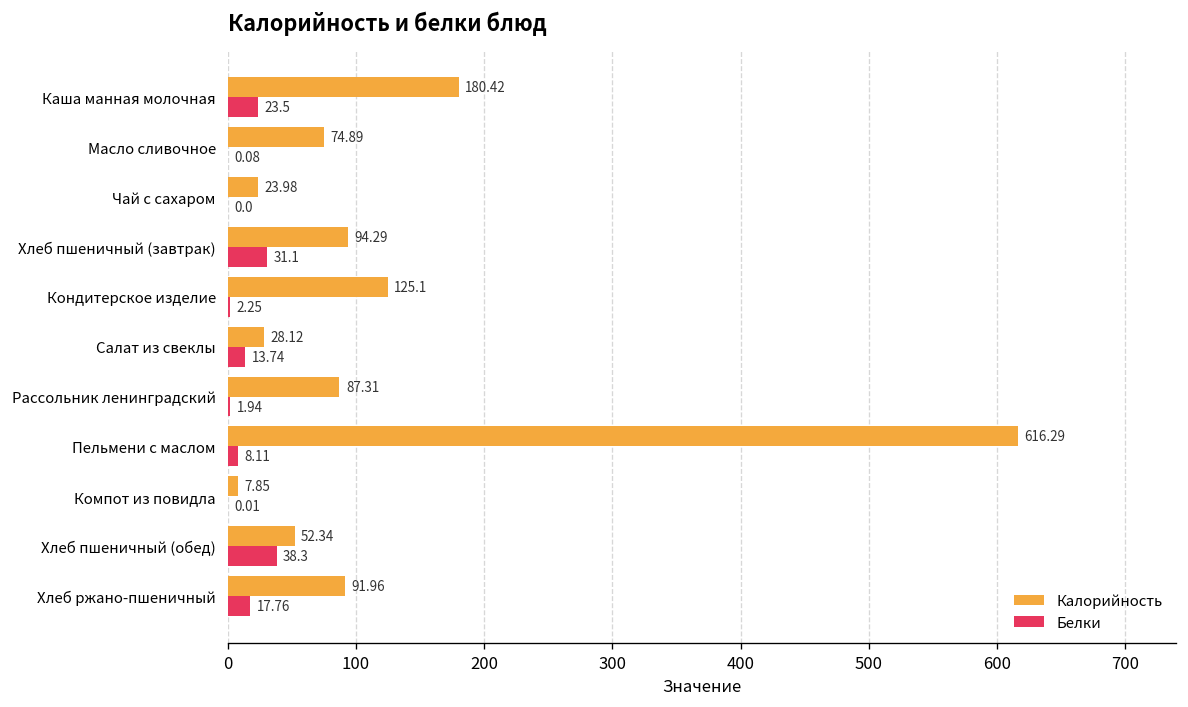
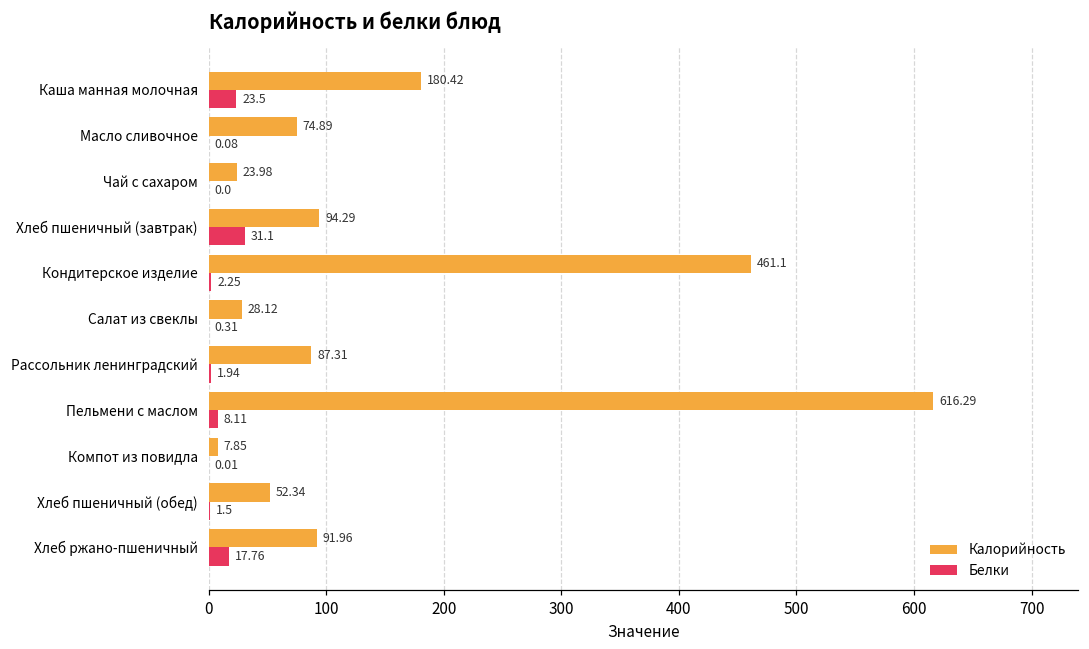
Калорийность, Кондитерское изделие: 125.1 -> 461.1
Белки, Салат из свеклы: 13.74 -> 0.31
Белки, Хлеб пшеничный (обед): 38.3 -> 1.5
